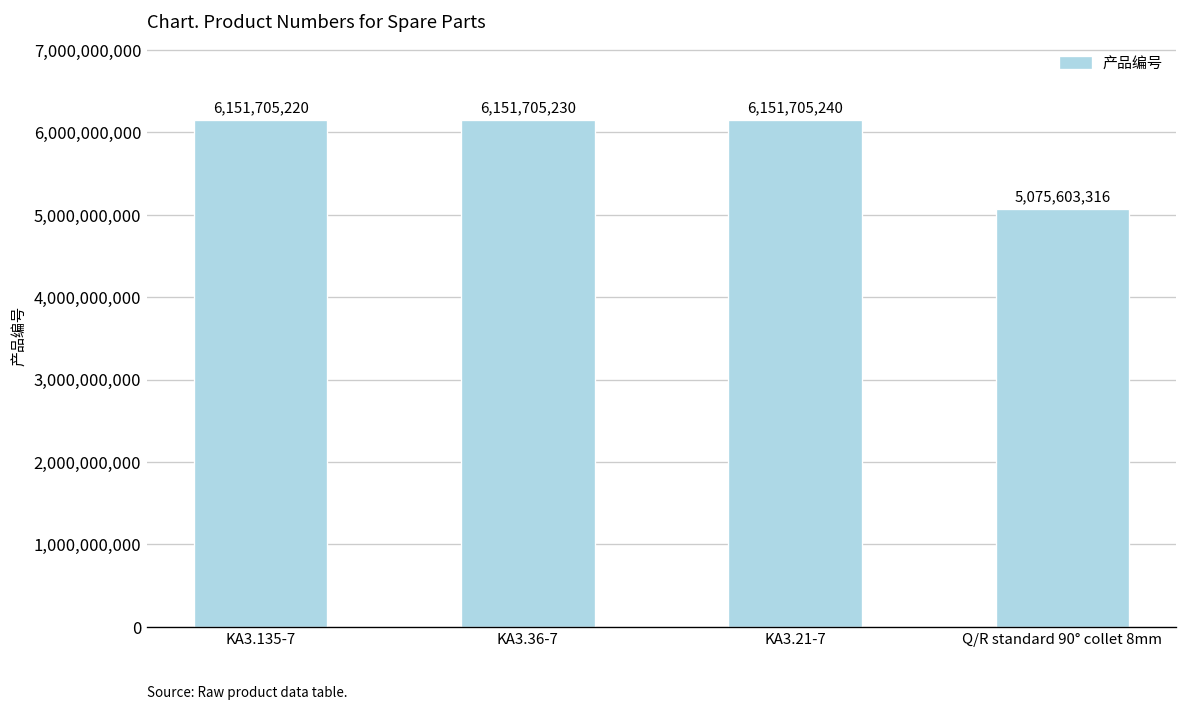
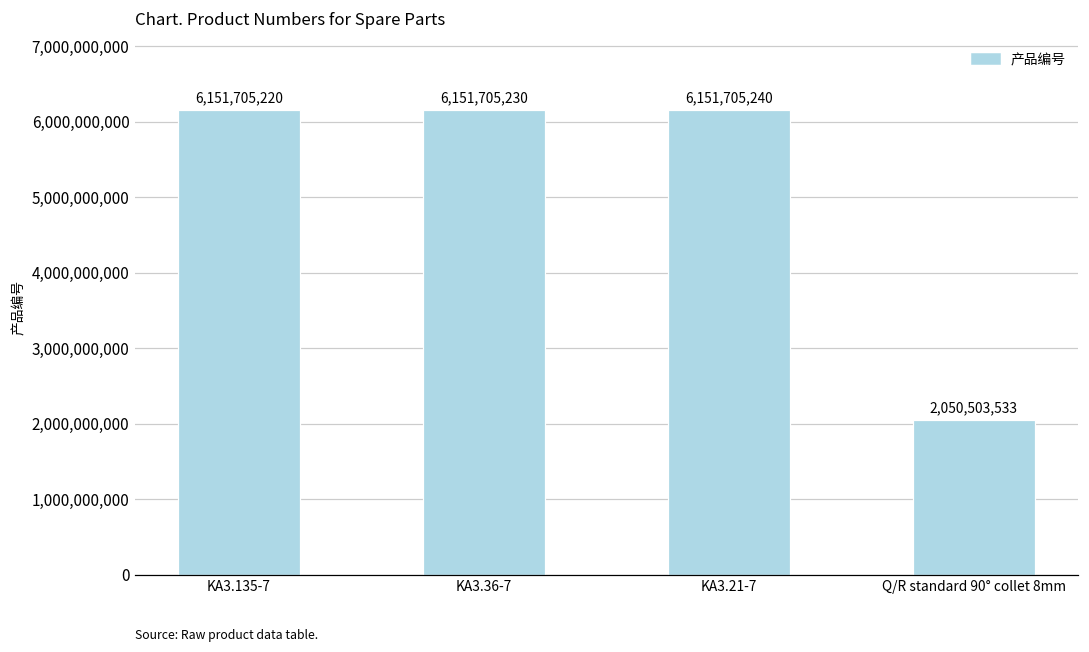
Q/R standard 90° collet 8mm: 5,075,603,316 -> 2,050,503,533
